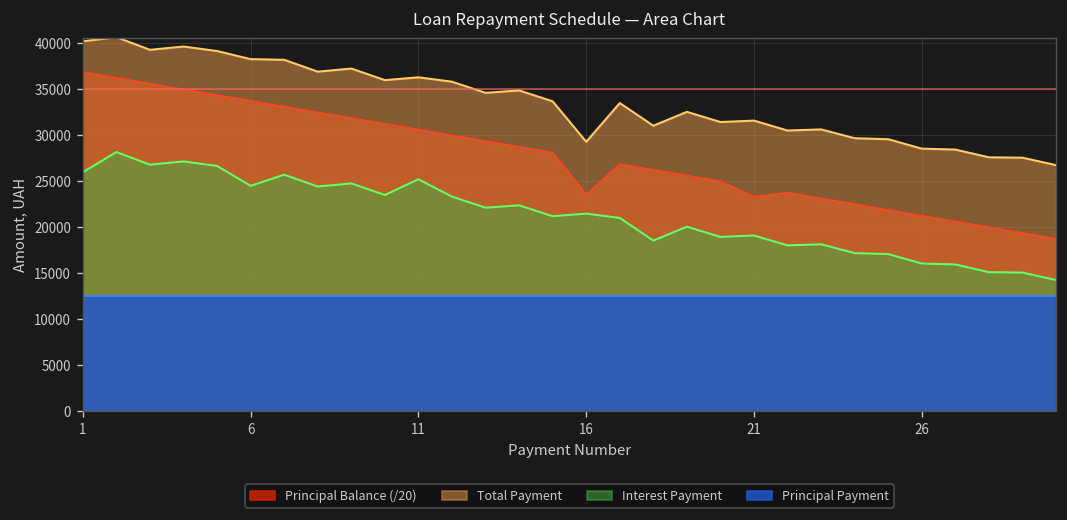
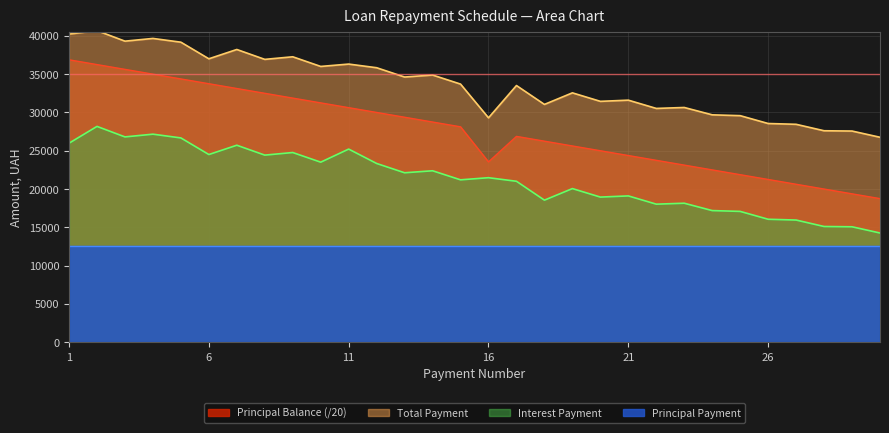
Total Payment, 6: 38000 -> 37000
Principal Balance (/20), 21: 23000 -> 24000
